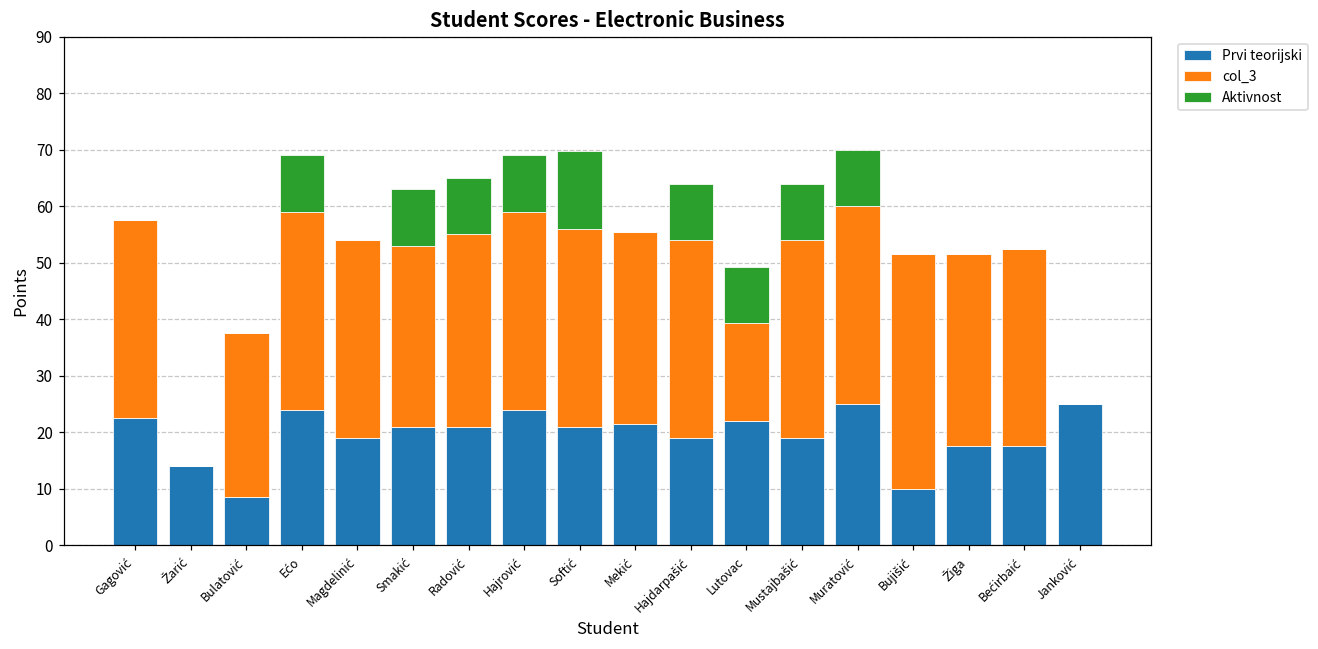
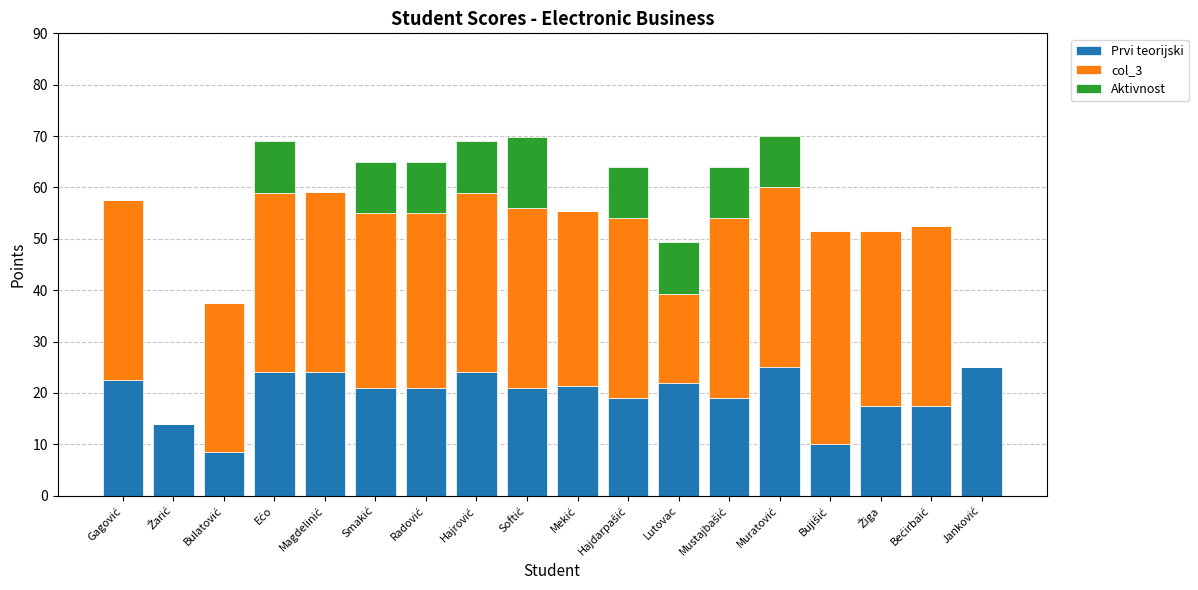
Prvi teorijski, Magdelinić: 19 -> 24
col_3, Smakić: 32 -> 34
